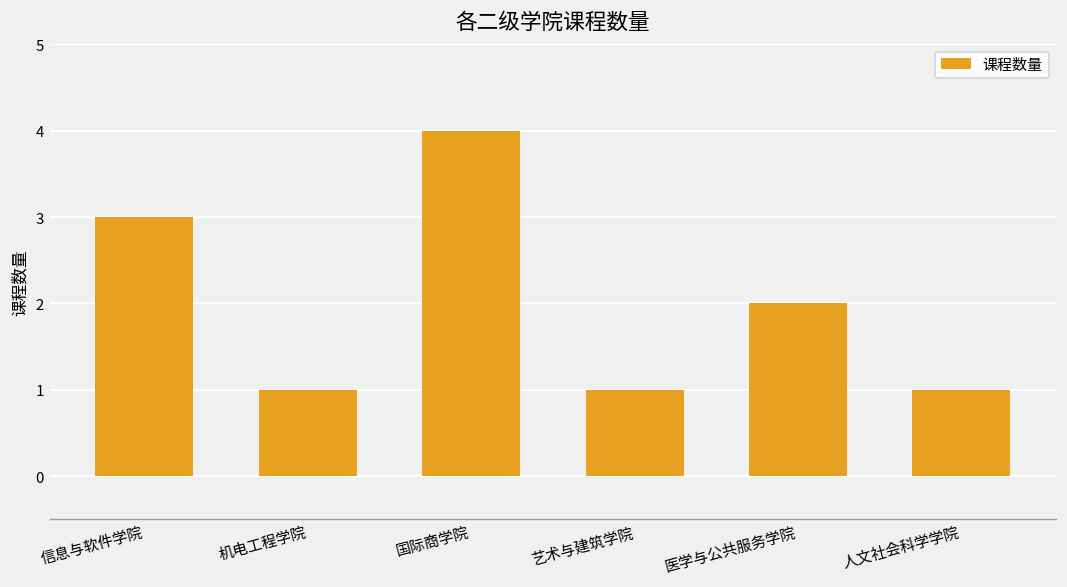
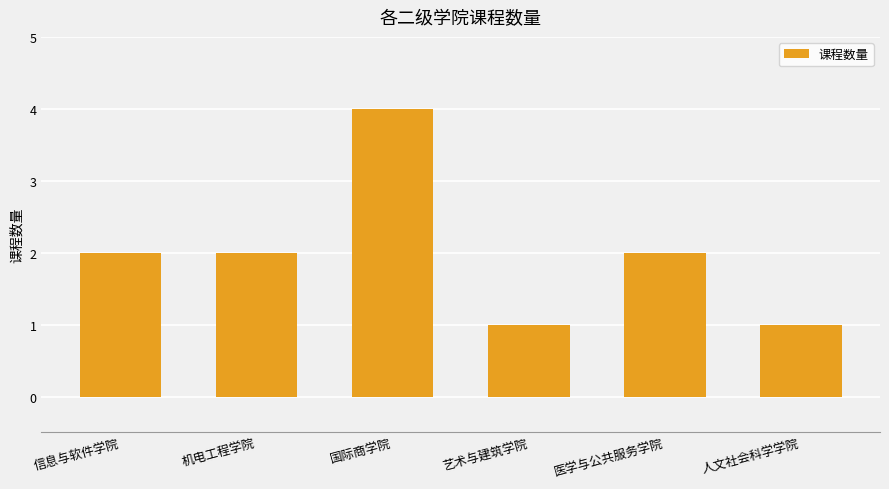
信息与软件学院: 3 -> 2
机电工程学院: 1 -> 2
